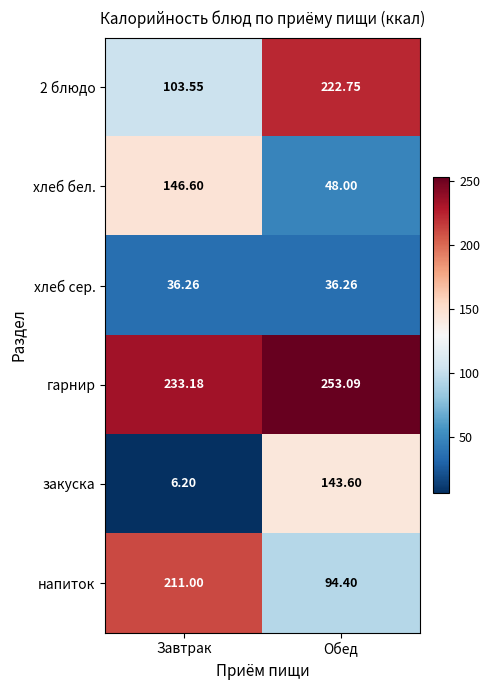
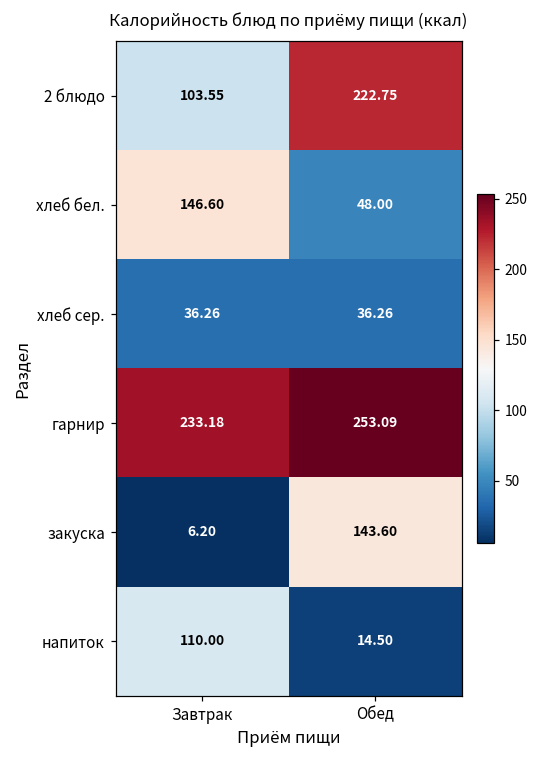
напиток, Завтрак: 211.00 -> 110.00
напиток, Обед: 94.40 -> 14.50
